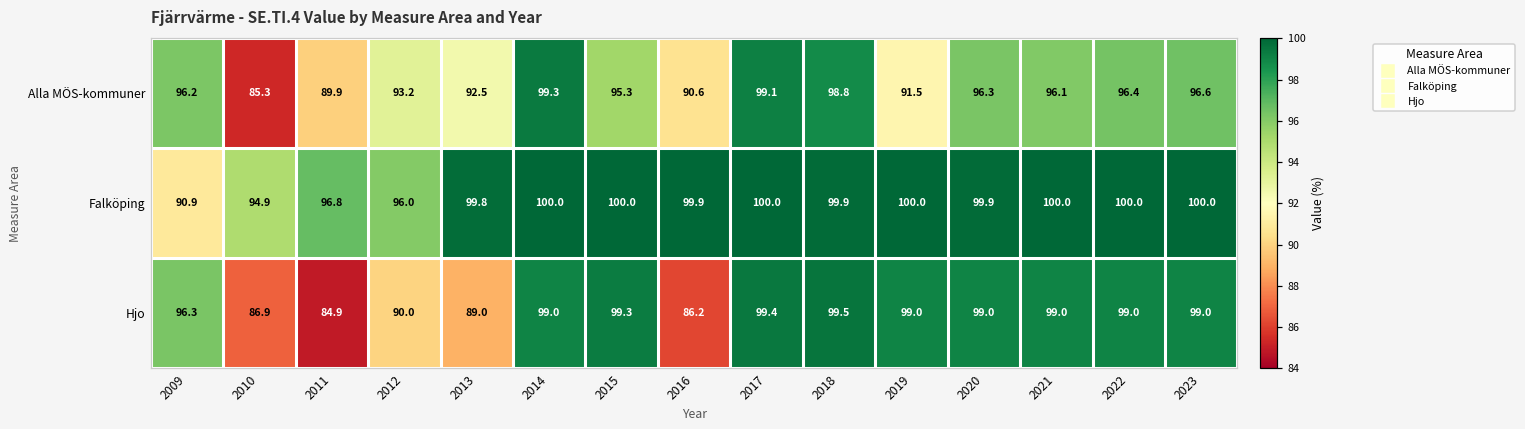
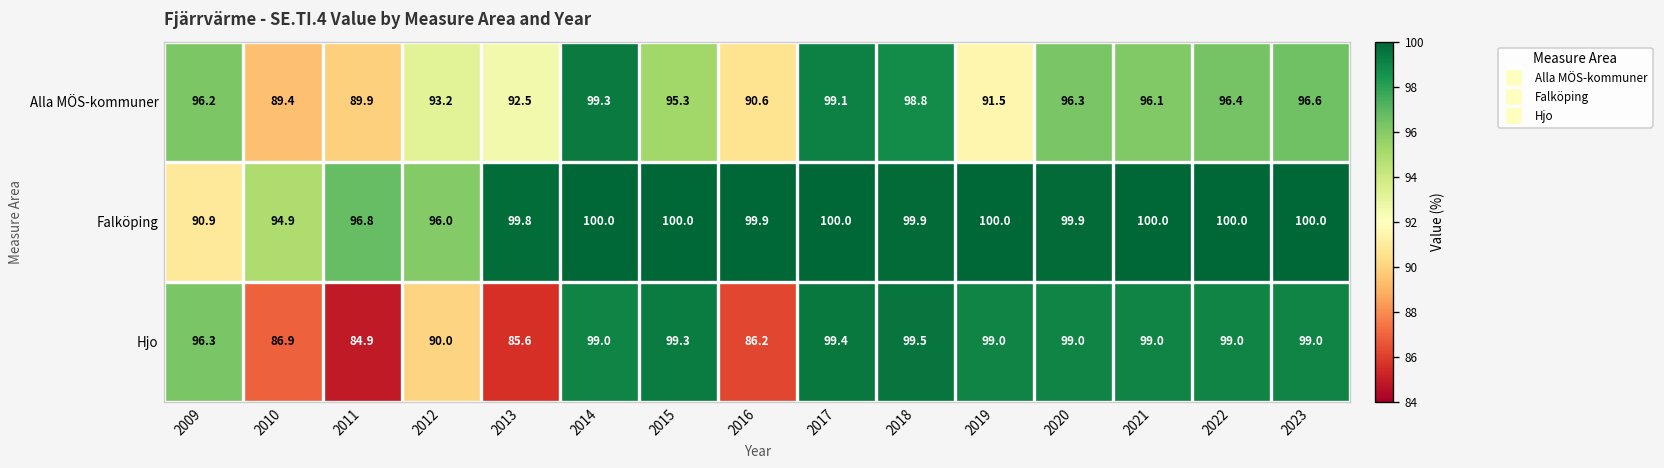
Alla MÖS-kommuner, 2010: 85.3 -> 89.4
Hjo, 2013: 89.0 -> 85.6
